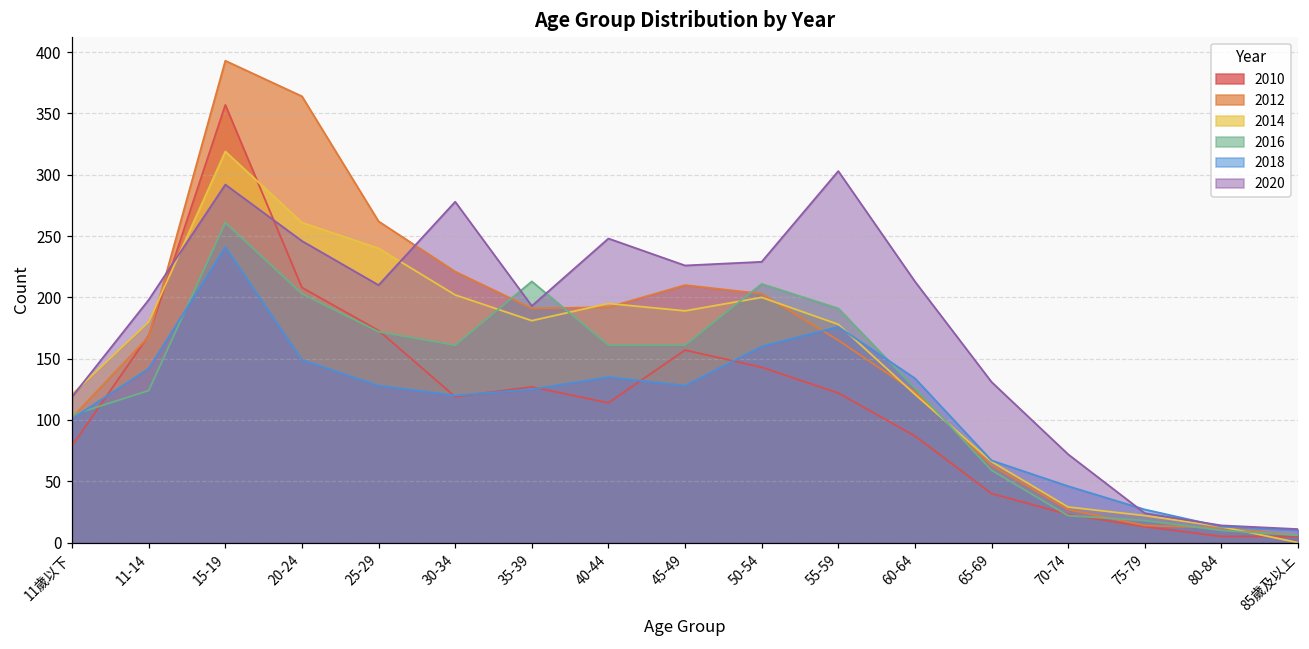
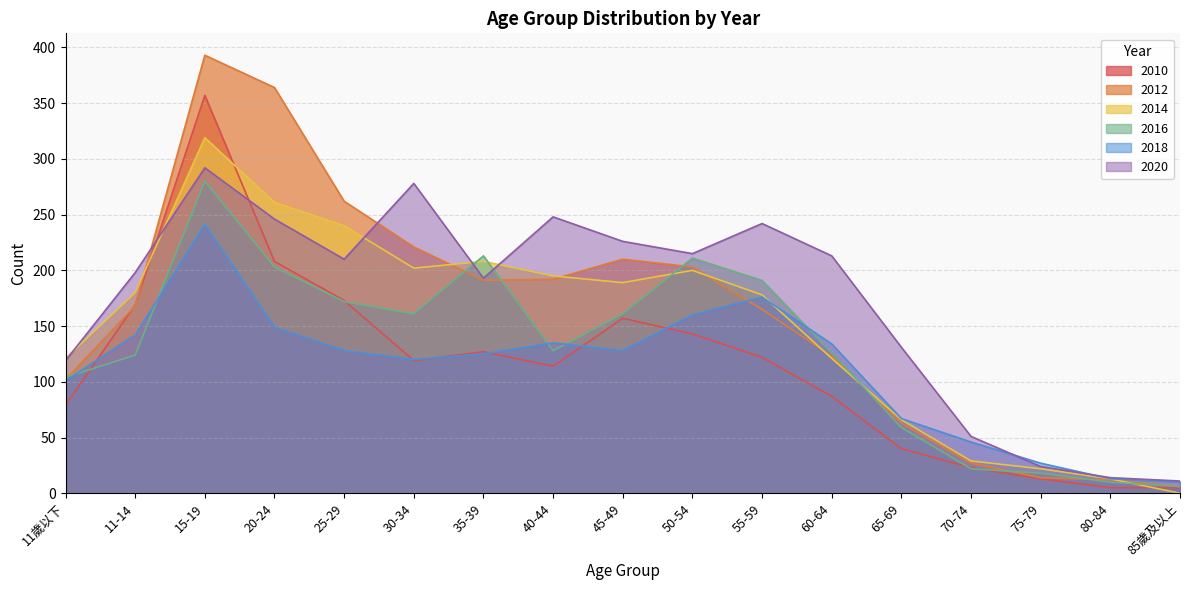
2016, 15-19: 261 -> 280
2014, 35-39: 181 -> 208
2016, 40-44: 161 -> 128
2020, 50-54: 229 -> 215
2020, 55-59: 303 -> 242
2020, 70-74: 72 -> 51
